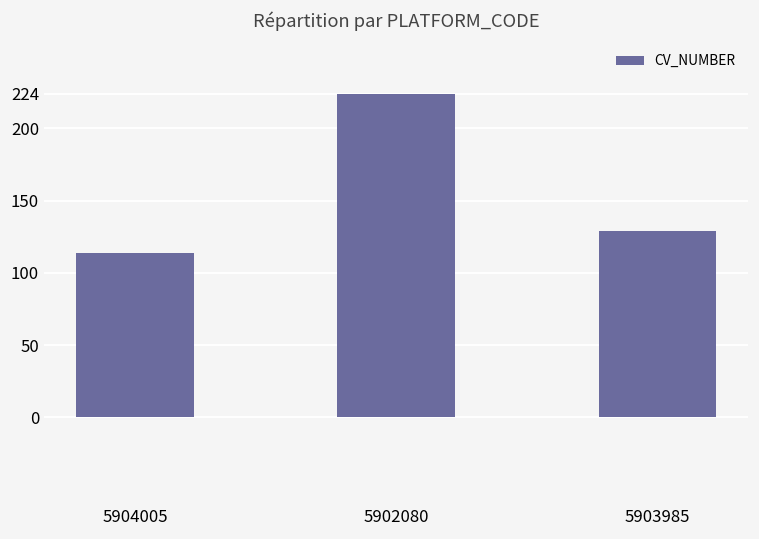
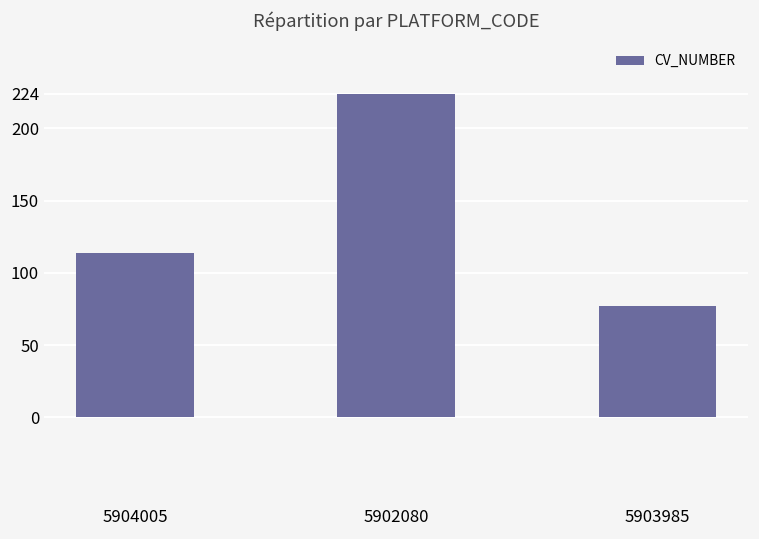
5903985: 129 -> 77
